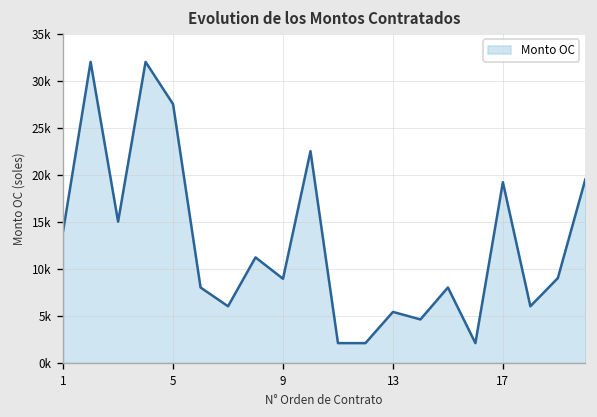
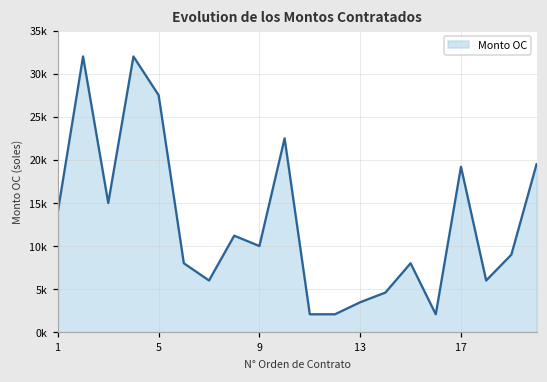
9: 9000 -> 10000
13: 5000 -> 3000
